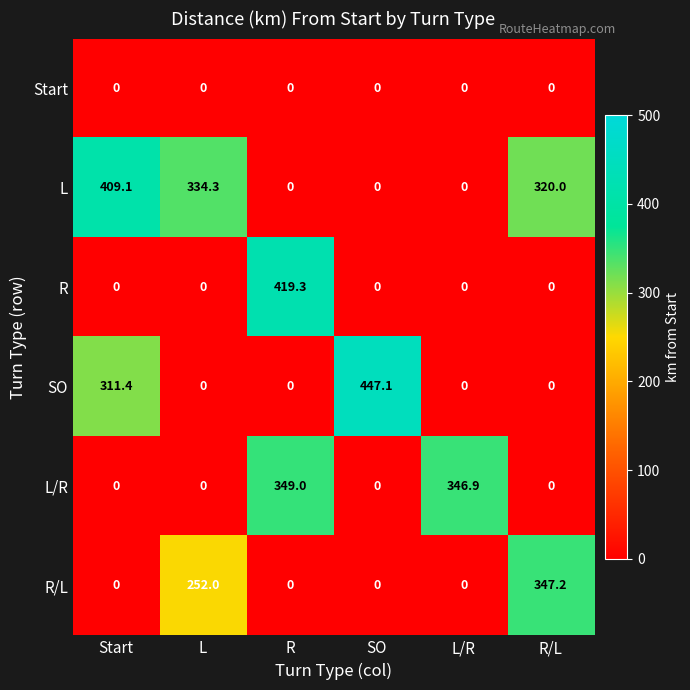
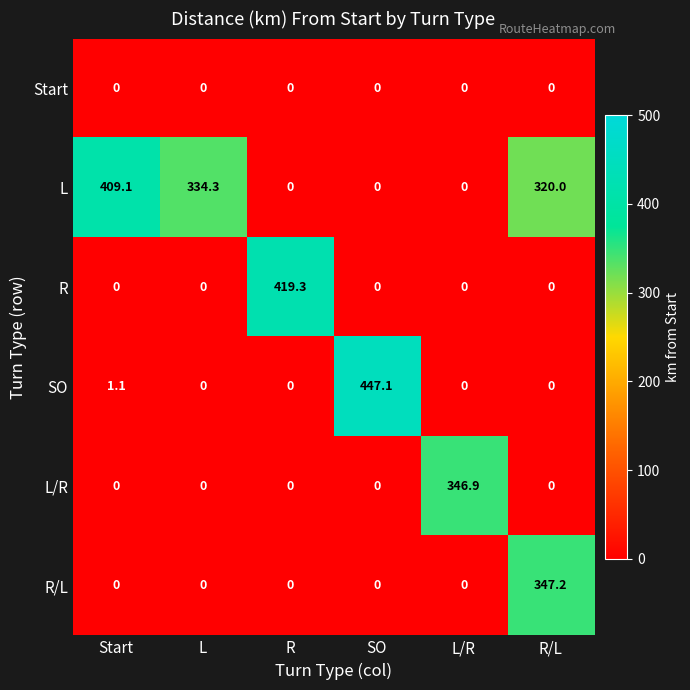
SO, Start: 311.4 -> 1.1
L/R, R: 349.0 -> 0
R/L, L: 252.0 -> 0
